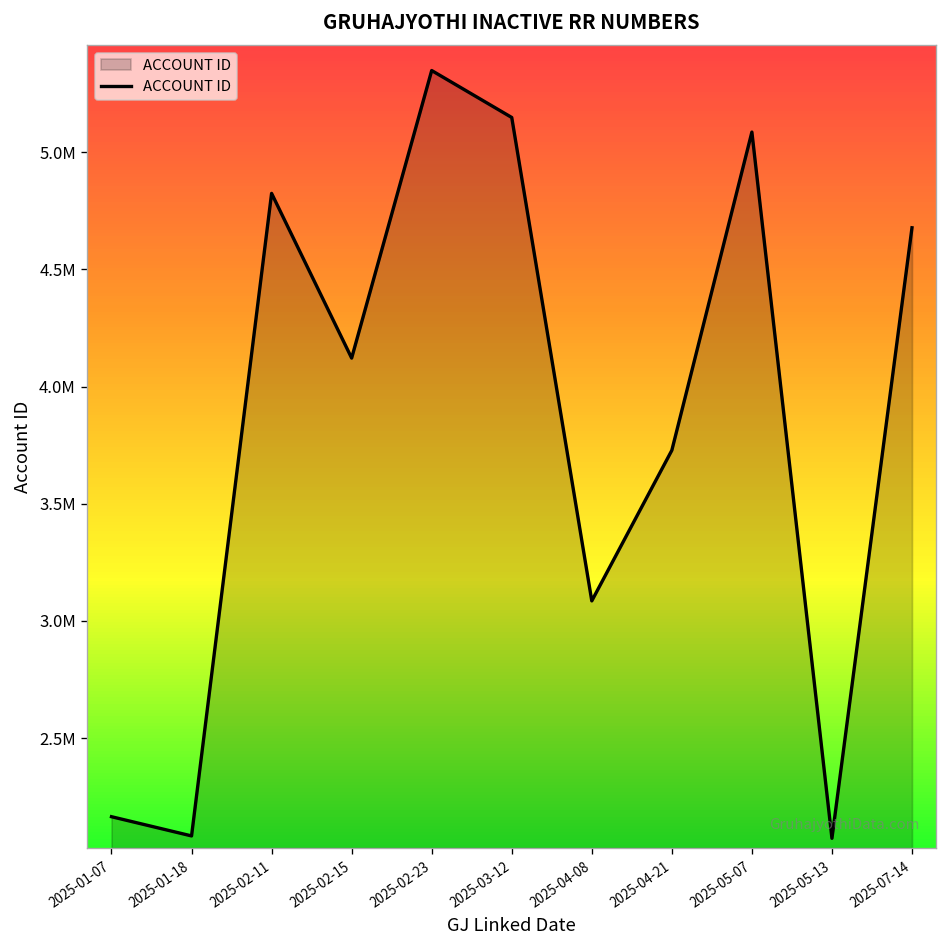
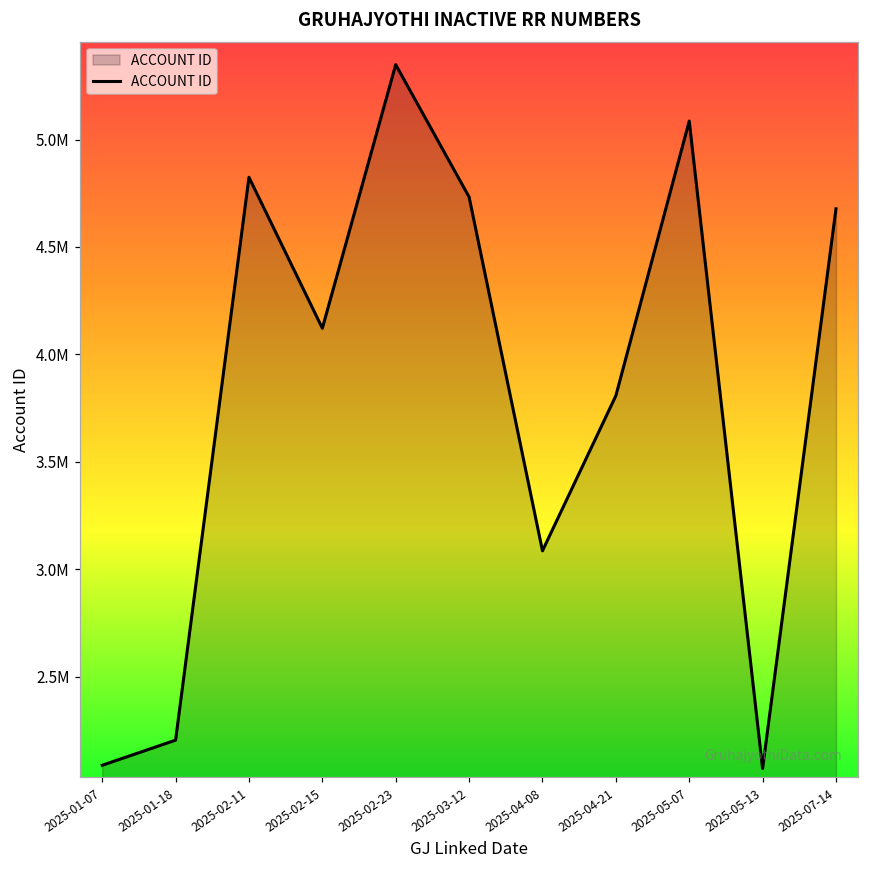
2025-01-07: 2160000 -> 2090000
2025-01-18: 2080000 -> 2200000
2025-03-12: 5150000 -> 4730000
2025-04-21: 3730000 -> 3810000
